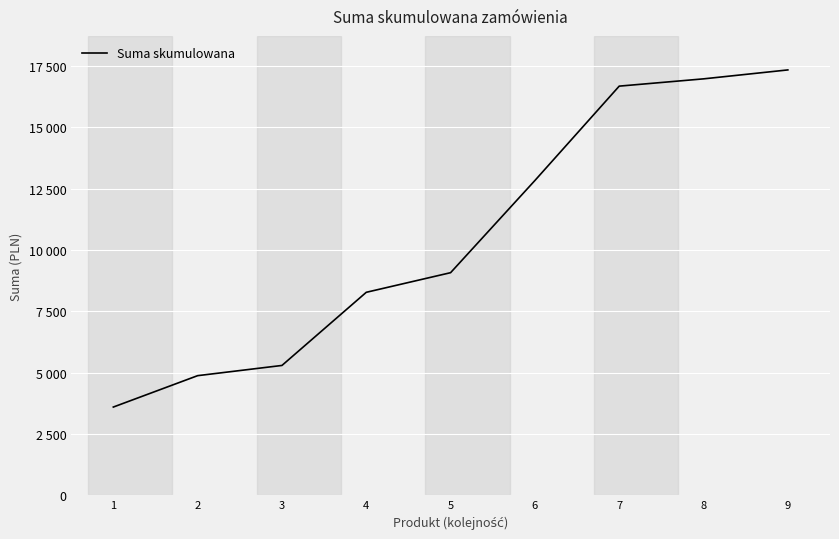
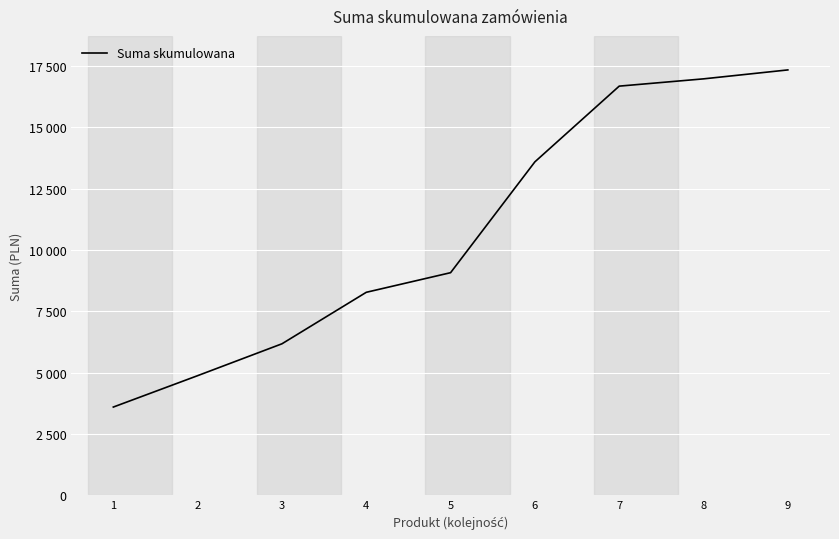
3: 5300 -> 6200
6: 12800 -> 13600
